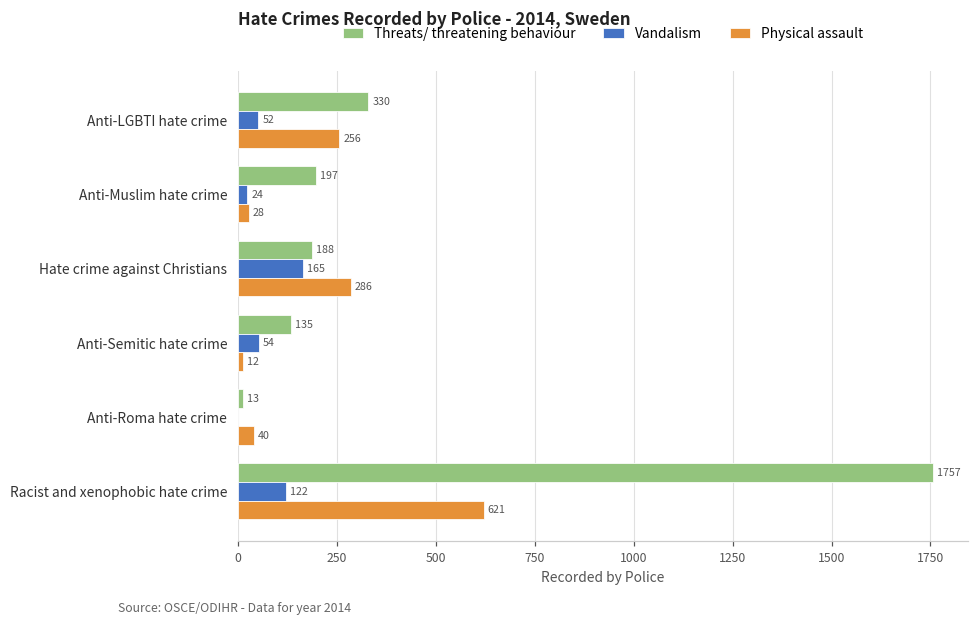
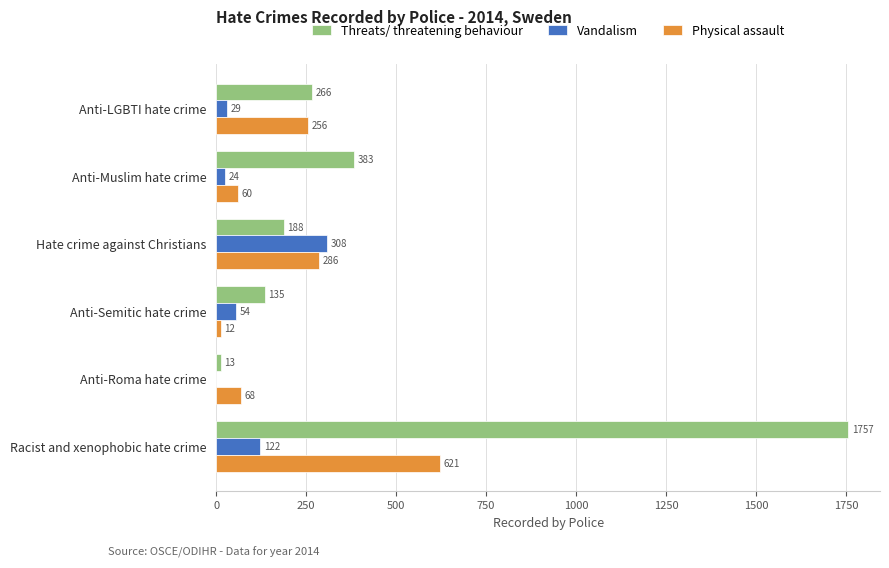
Threats/ threatening behaviour, Anti-LGBTI hate crime: 330 -> 266
Vandalism, Anti-LGBTI hate crime: 52 -> 29
Threats/ threatening behaviour, Anti-Muslim hate crime: 197 -> 383
Physical assault, Anti-Muslim hate crime: 28 -> 60
Vandalism, Hate crime against Christians: 165 -> 308
Physical assault, Anti-Roma hate crime: 40 -> 68
